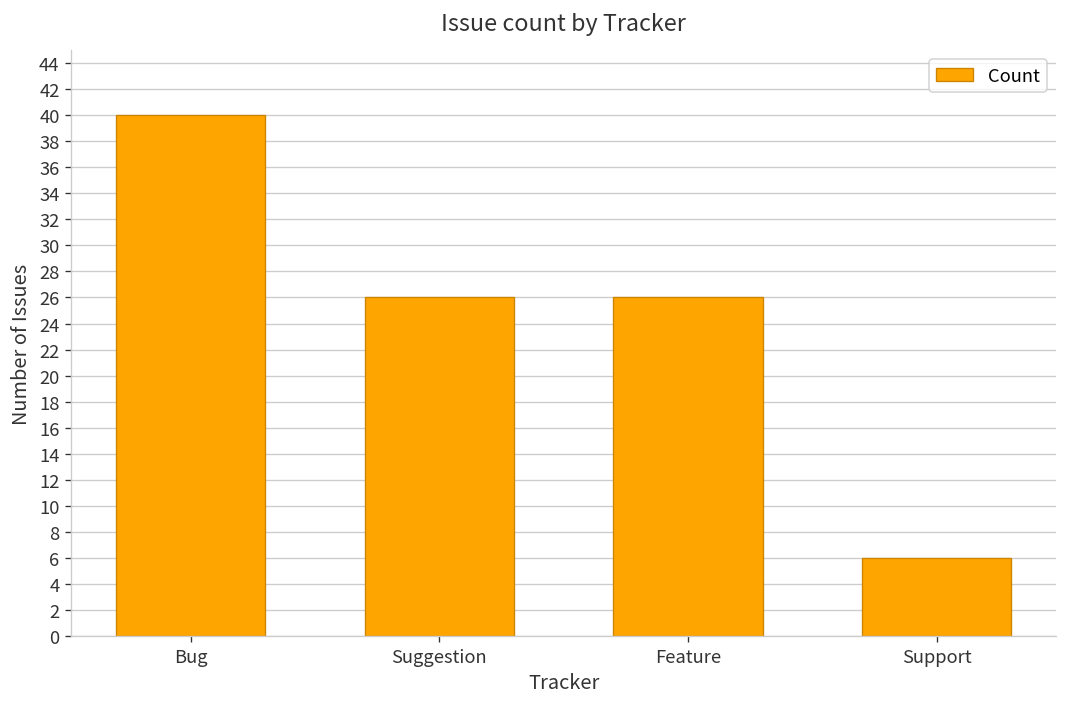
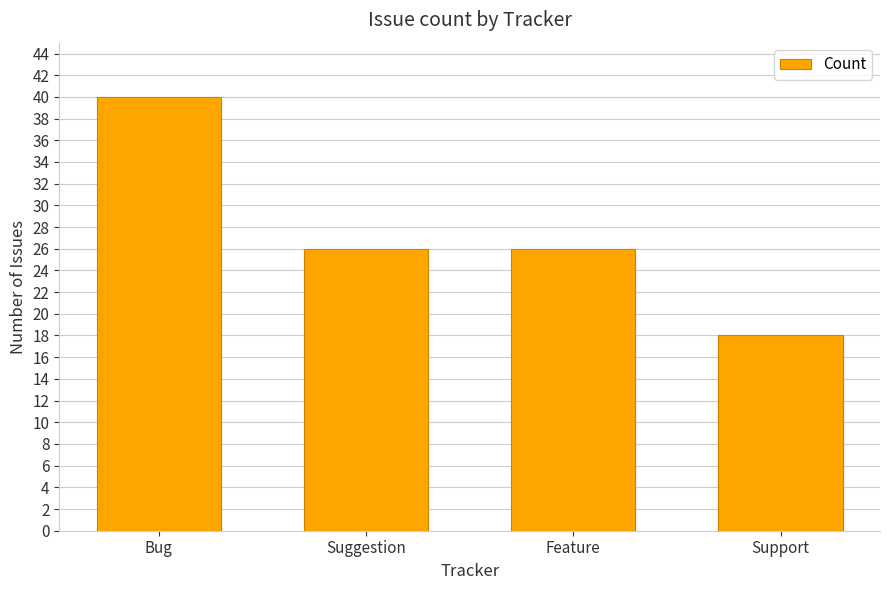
Support: 6 -> 18
